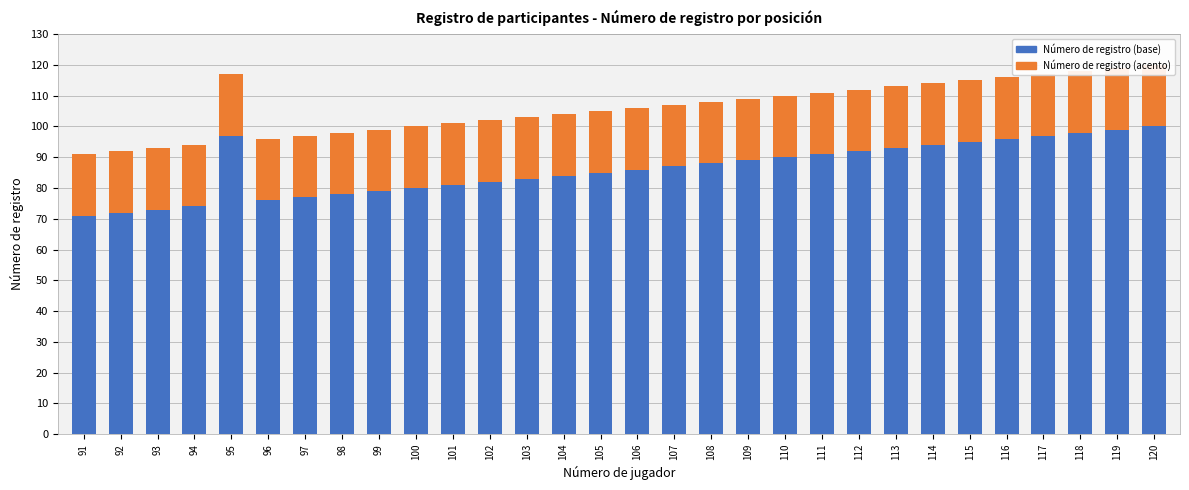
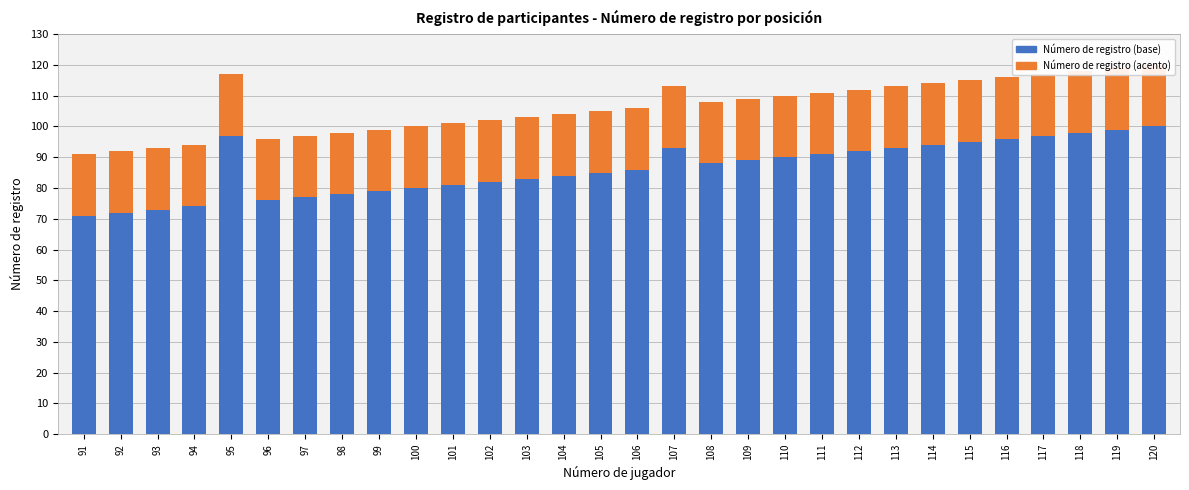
Número de registro (base), 107: 87 -> 93
